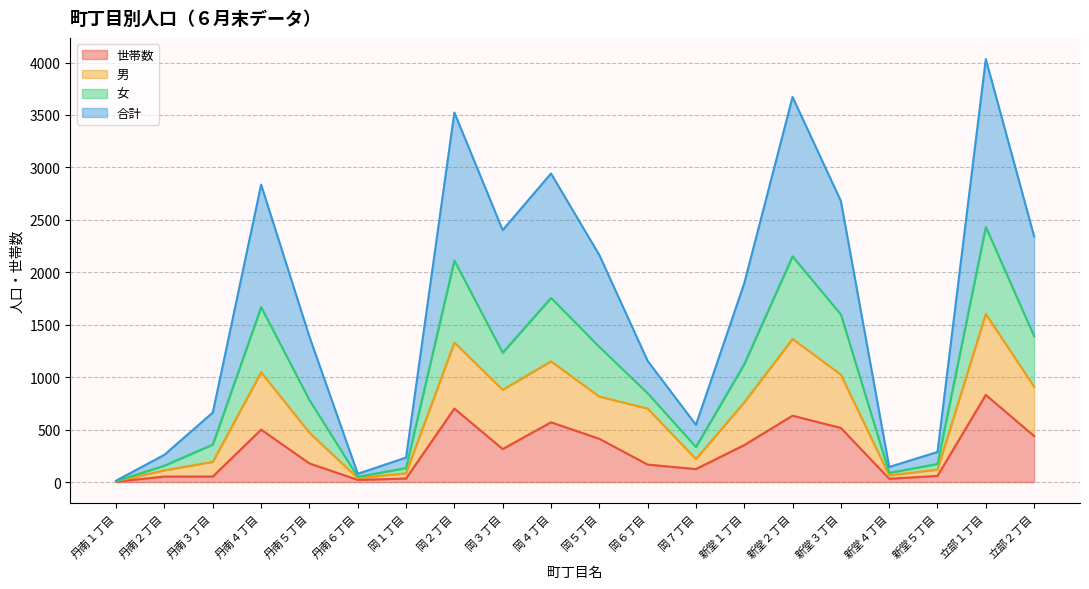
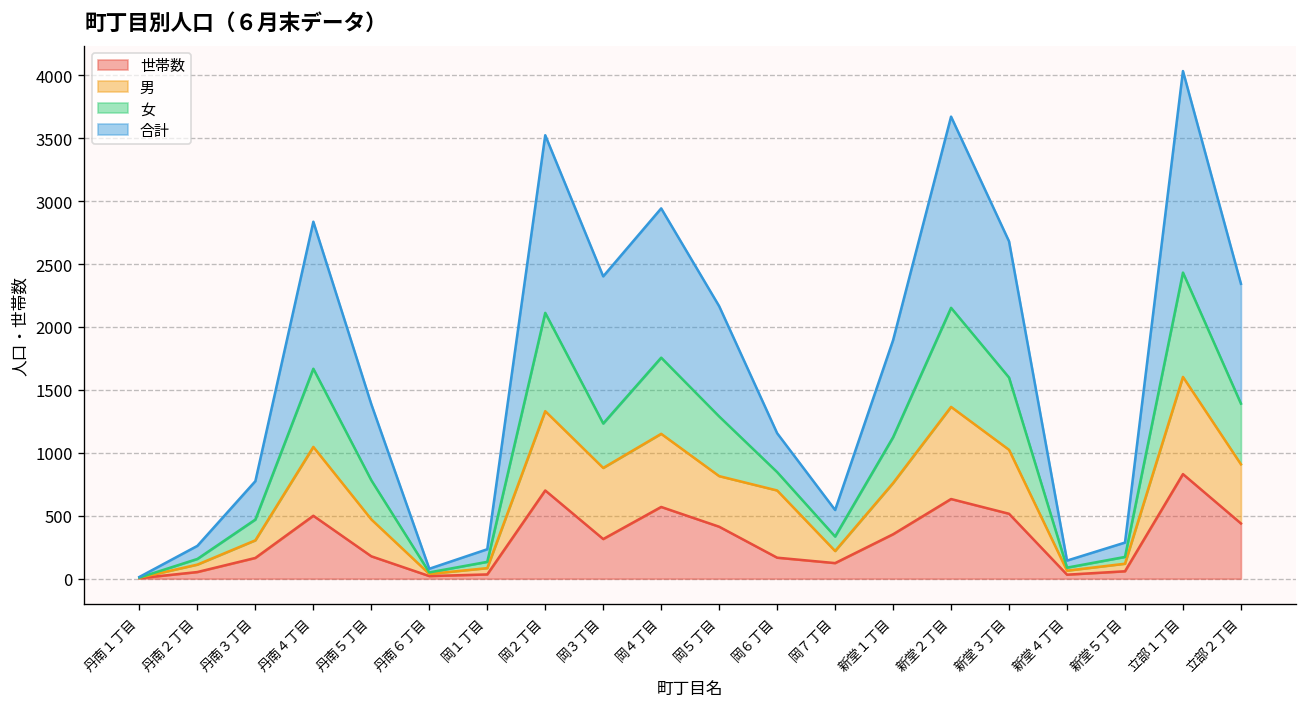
世帯数, 丹南３丁目: 50 -> 170
